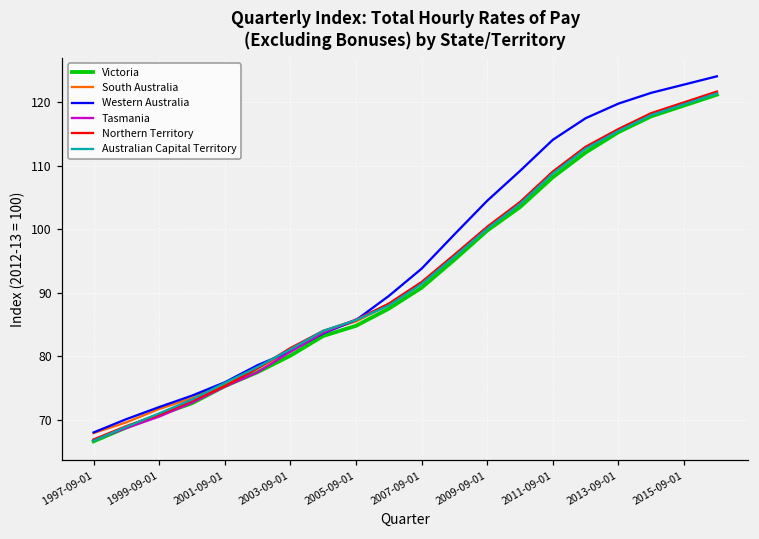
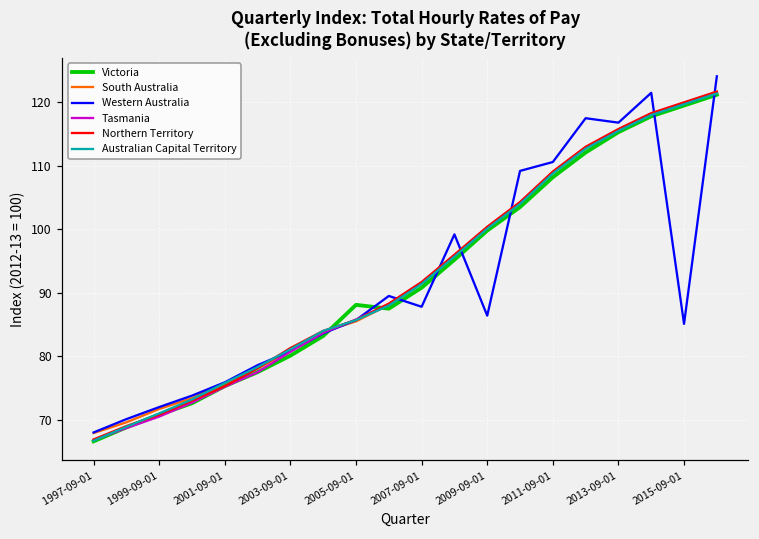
Victoria, 2005-09-01: 85 -> 88
Western Australia, 2007-09-01: 94 -> 88
Western Australia, 2009-09-01: 105 -> 86
Western Australia, 2011-09-01: 114 -> 111
Western Australia, 2013-09-01: 120 -> 117
Western Australia, 2015-09-01: 123 -> 85
